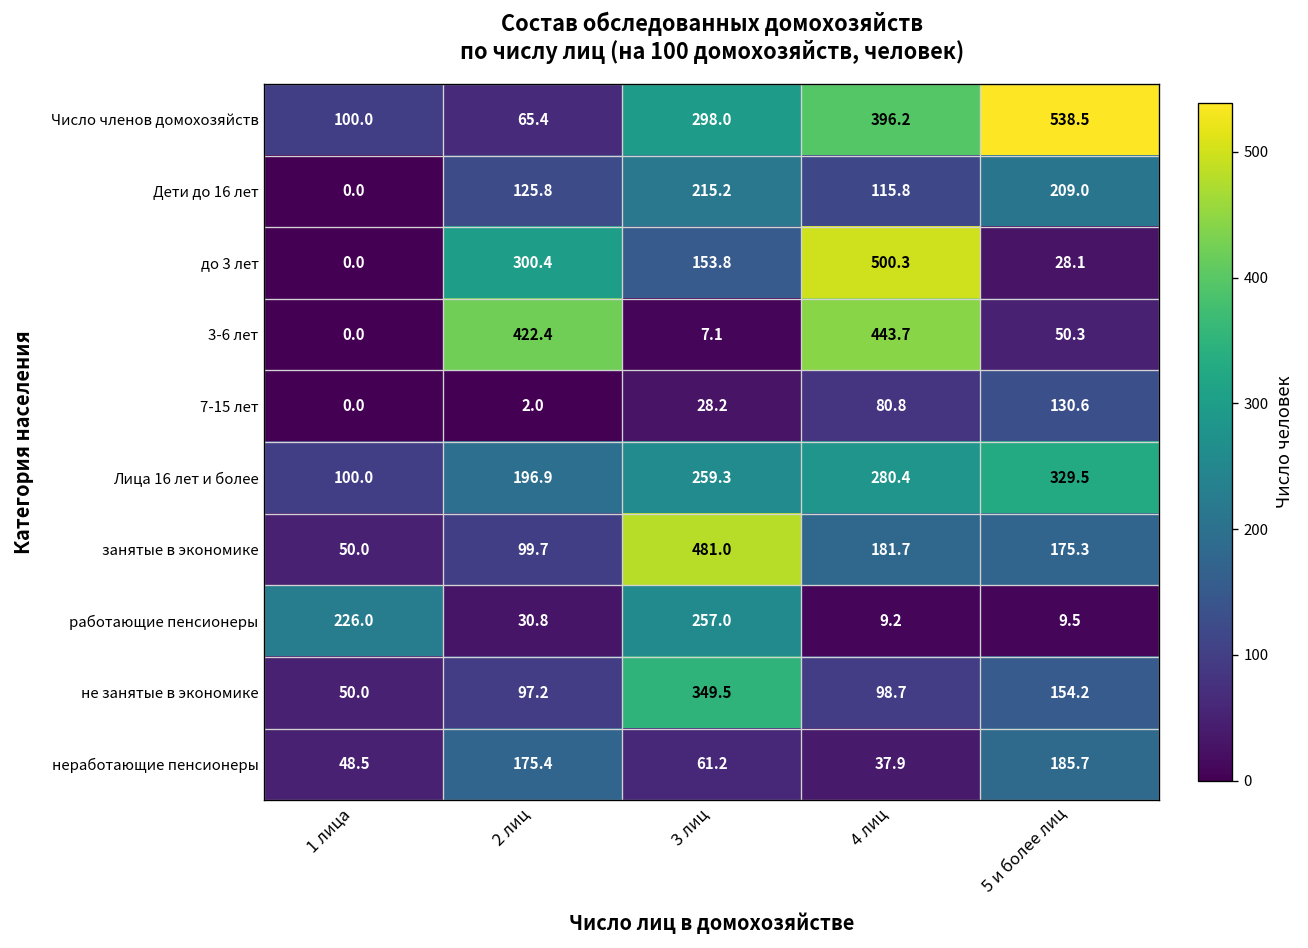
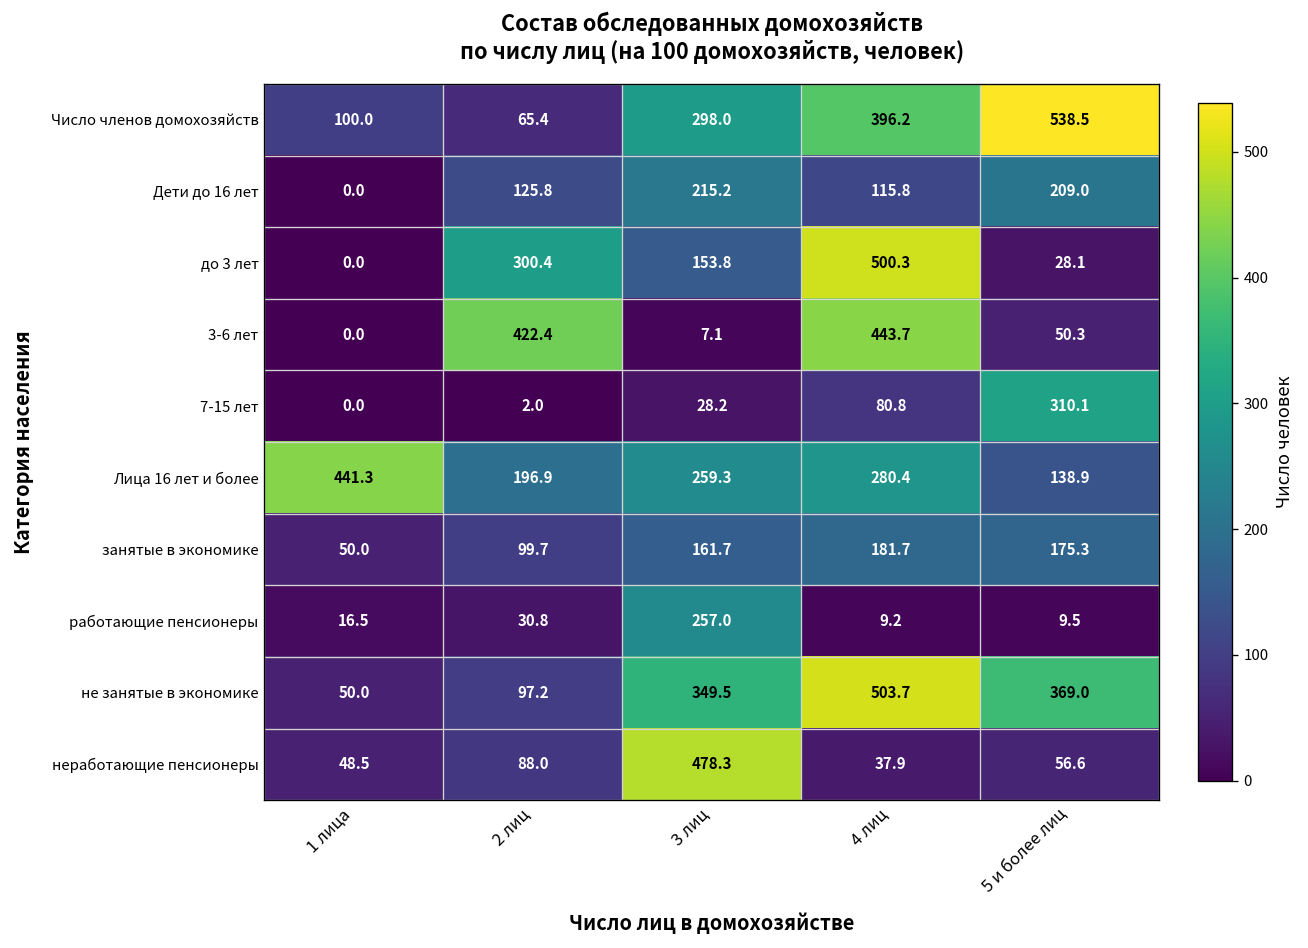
7-15 лет, 5 и более лиц: 130.6 -> 310.1
Лица 16 лет и более, 1 лица: 100.0 -> 441.3
Лица 16 лет и более, 5 и более лиц: 329.5 -> 138.9
занятые в экономике, 3 лиц: 481.0 -> 161.7
работающие пенсионеры, 1 лица: 226.0 -> 16.5
не занятые в экономике, 4 лиц: 98.7 -> 503.7
не занятые в экономике, 5 и более лиц: 154.2 -> 369.0
неработающие пенсионеры, 2 лиц: 175.4 -> 88.0
неработающие пенсионеры, 3 лиц: 61.2 -> 478.3
неработающие пенсионеры, 5 и более лиц: 185.7 -> 56.6
